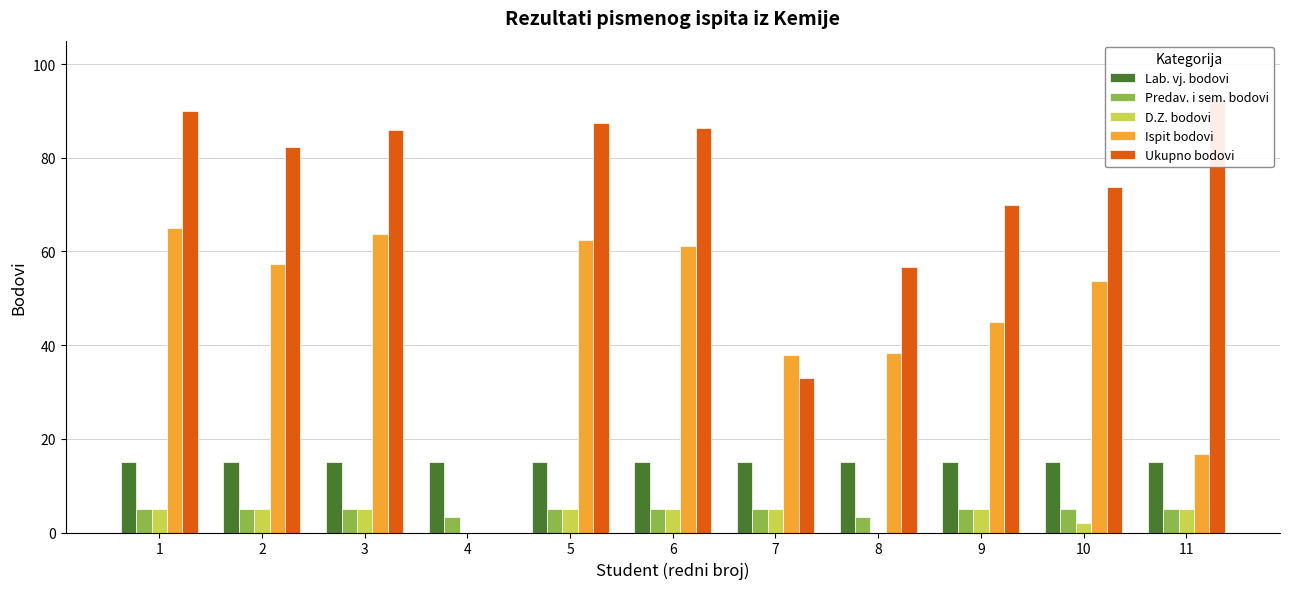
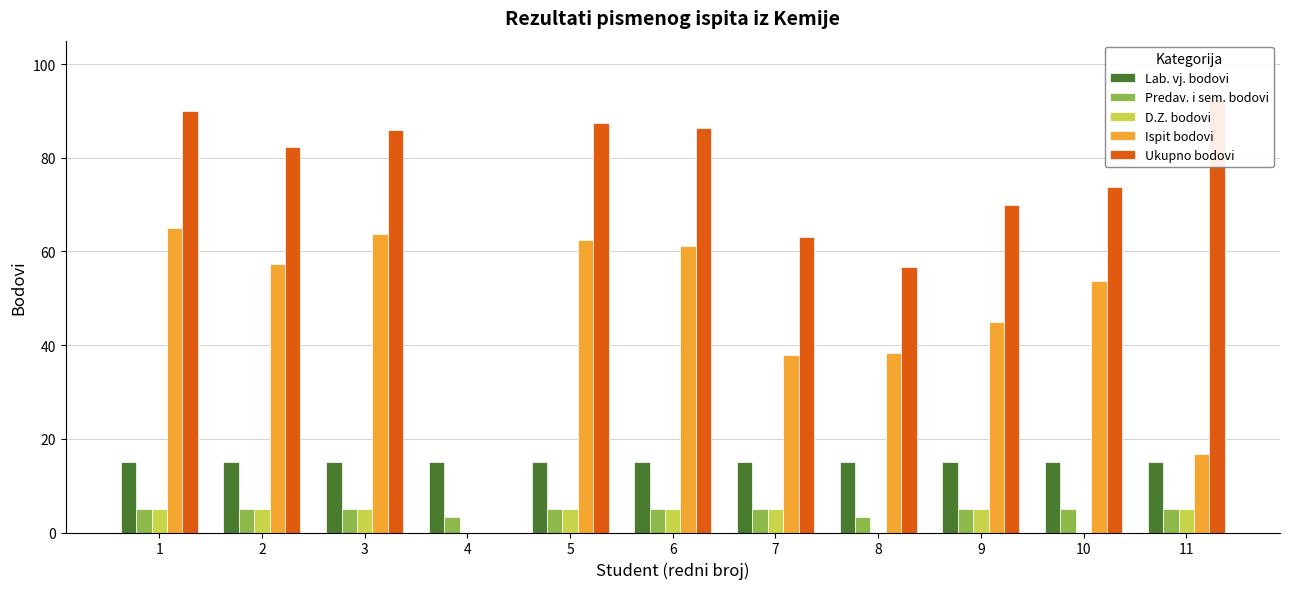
Ukupno bodovi, 7: 33 -> 63
D.Z. bodovi, 10: 2 -> 0
